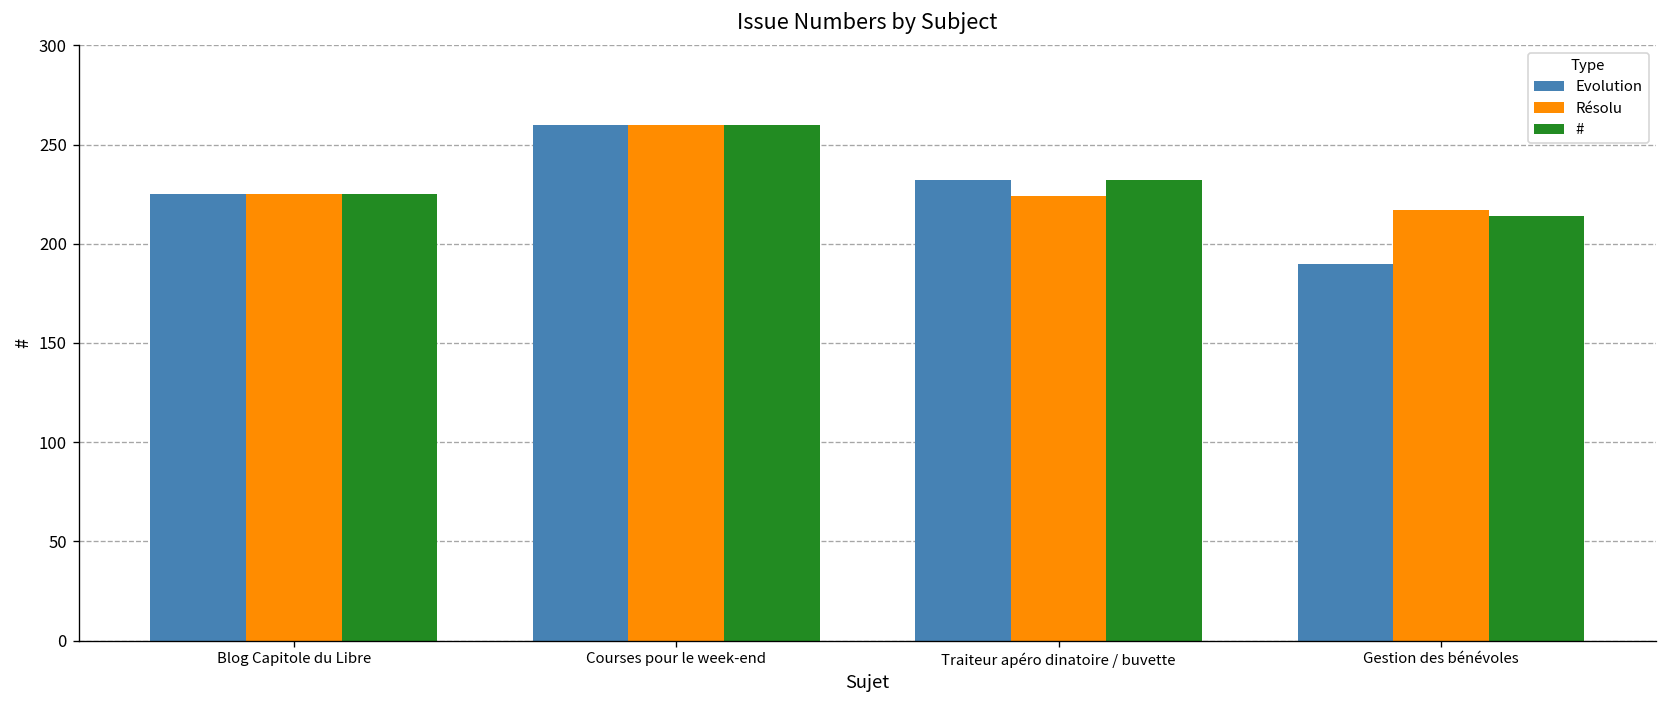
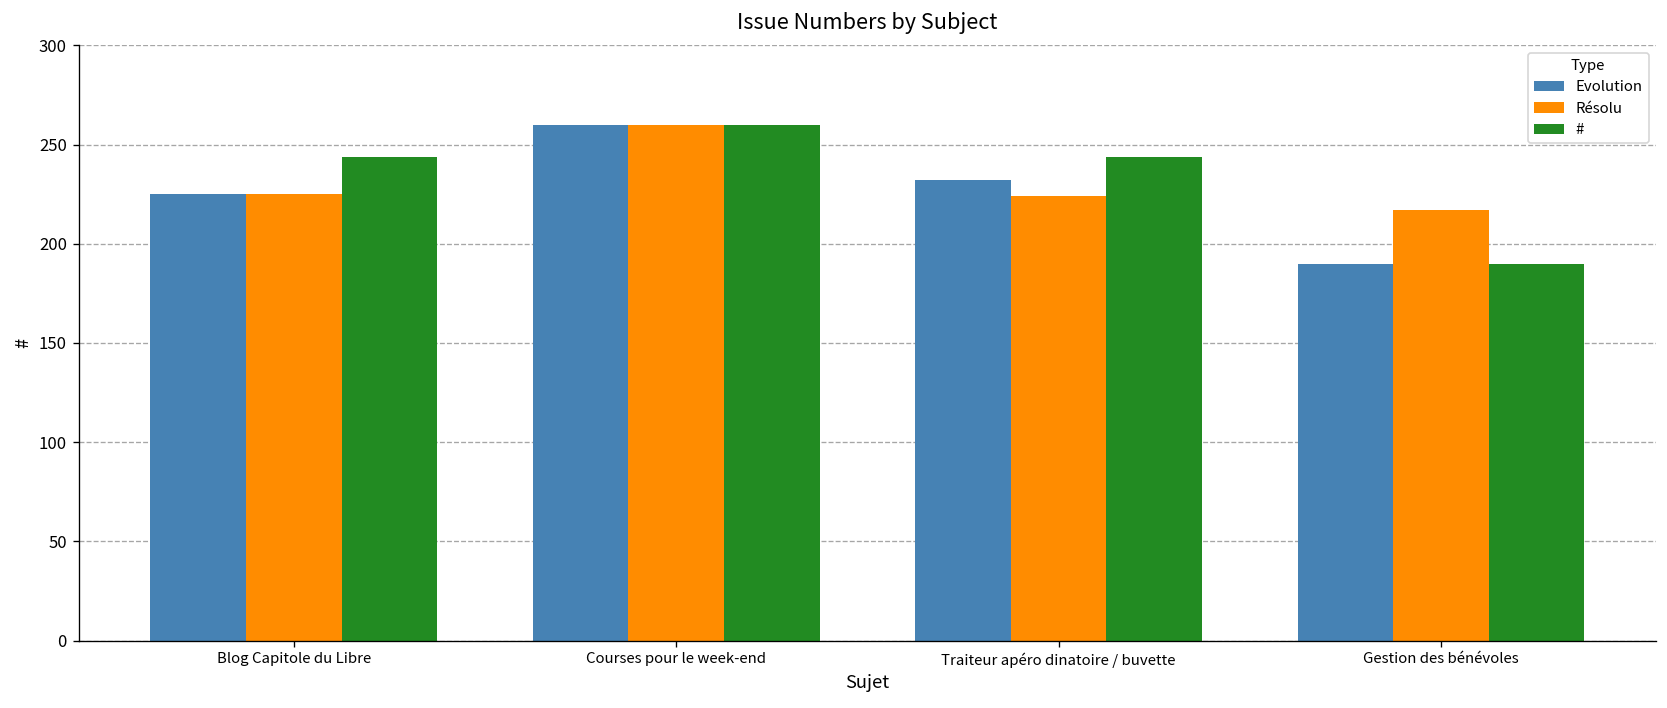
#, Blog Capitole du Libre: 225 -> 244
#, Traiteur apéro dinatoire / buvette: 232 -> 244
#, Gestion des bénévoles: 214 -> 190
